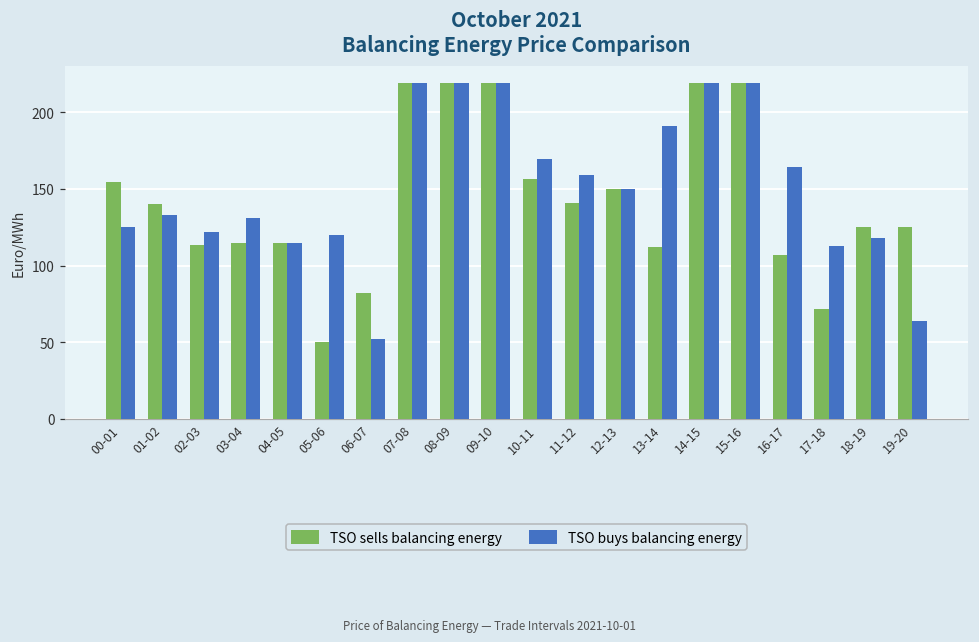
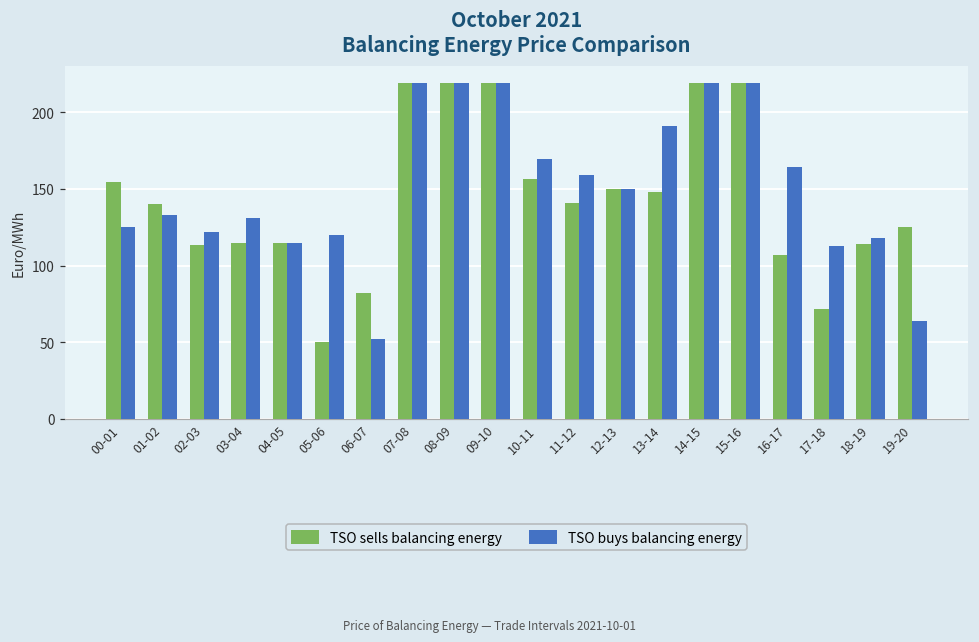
TSO sells balancing energy, 13-14: 112 -> 148
TSO sells balancing energy, 18-19: 125 -> 114
